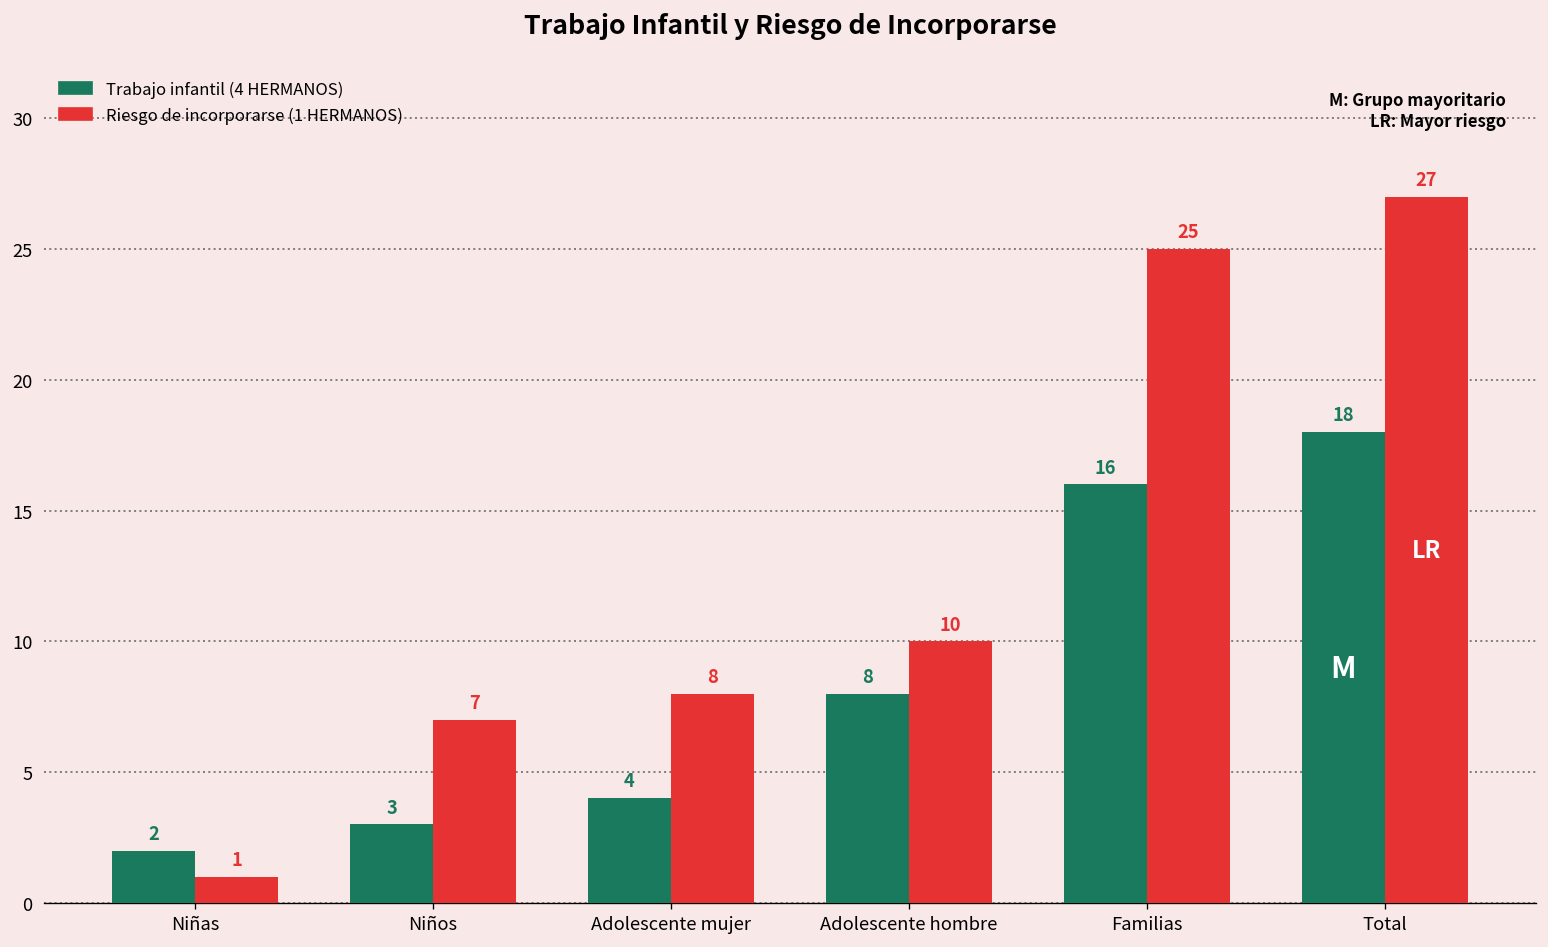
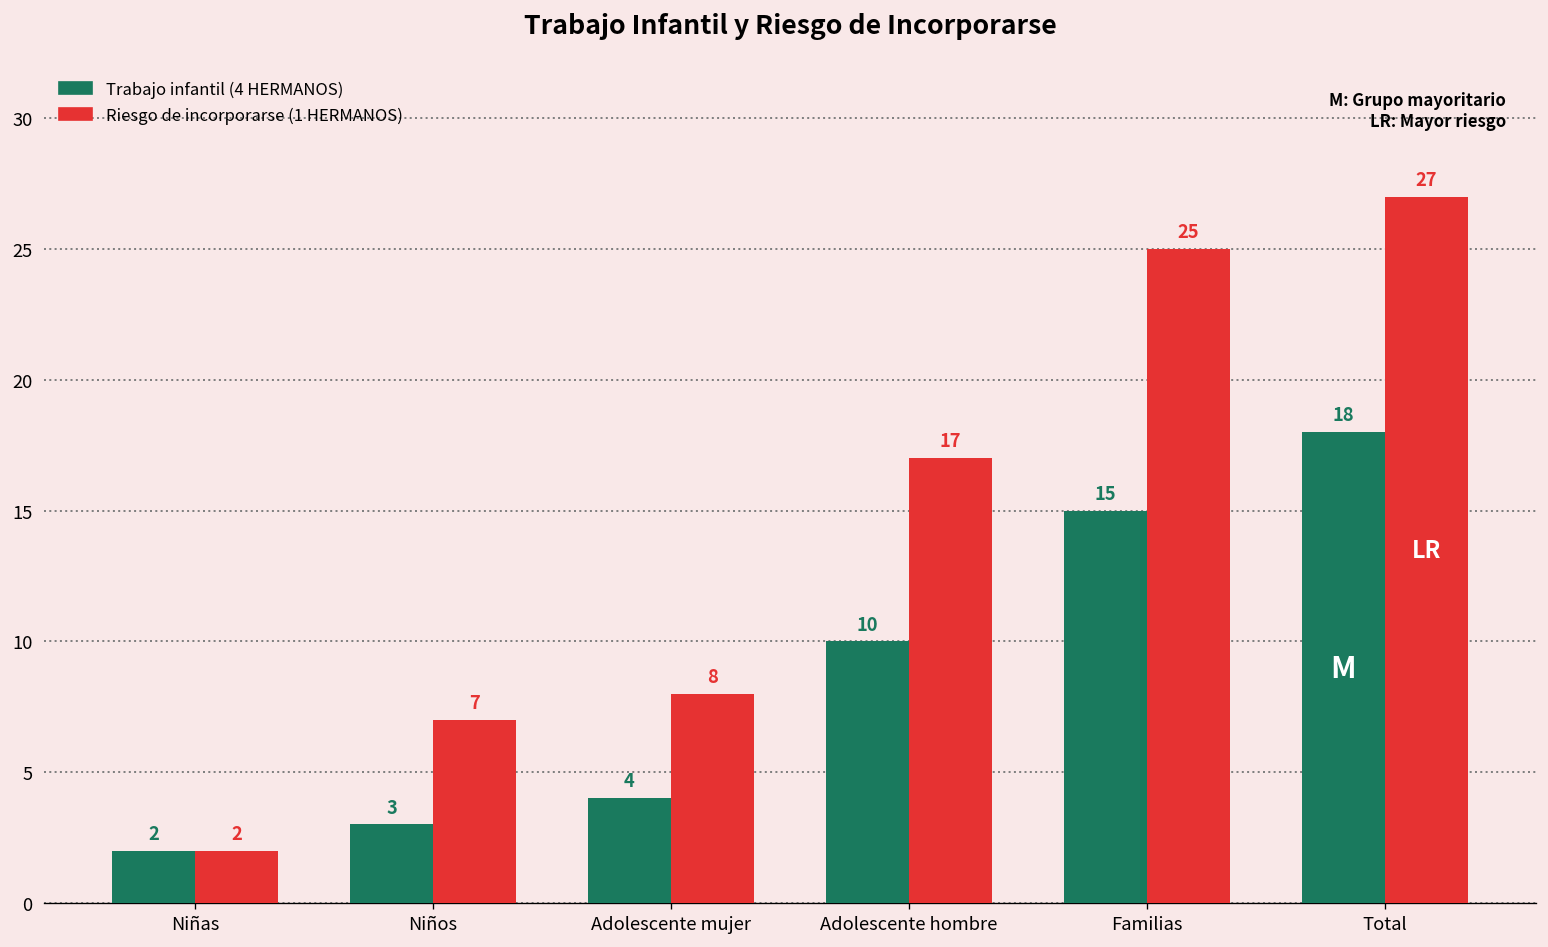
Riesgo de incorporarse (1 HERMANOS), Niñas: 1 -> 2
Trabajo infantil (4 HERMANOS), Adolescente hombre: 8 -> 10
Riesgo de incorporarse (1 HERMANOS), Adolescente hombre: 10 -> 17
Trabajo infantil (4 HERMANOS), Familias: 16 -> 15
